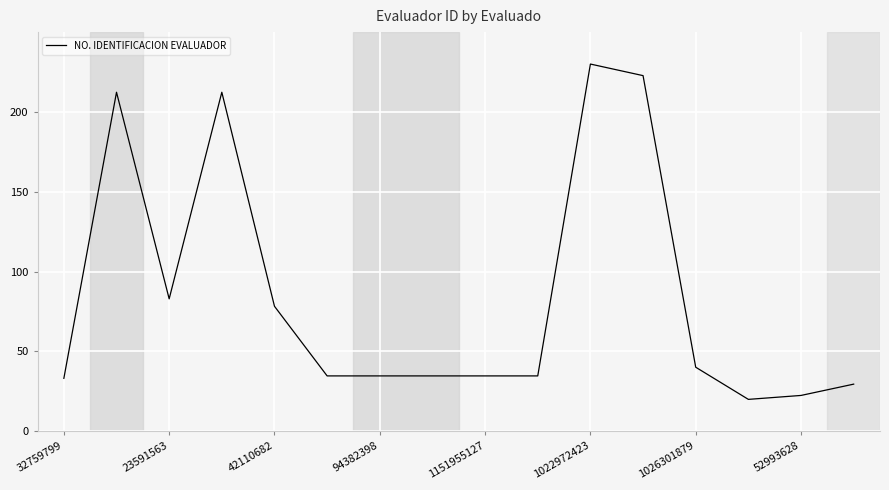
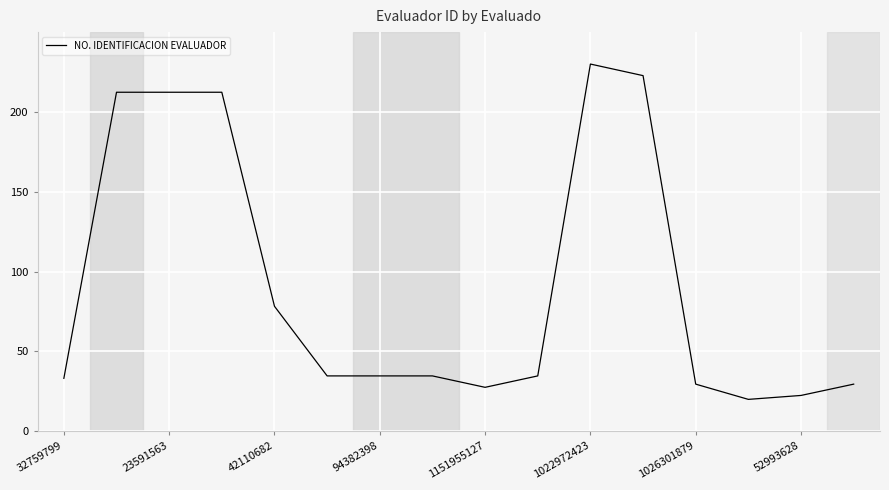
23591563: 83 -> 212
1151955127: 35 -> 28
1026301879: 40 -> 30
